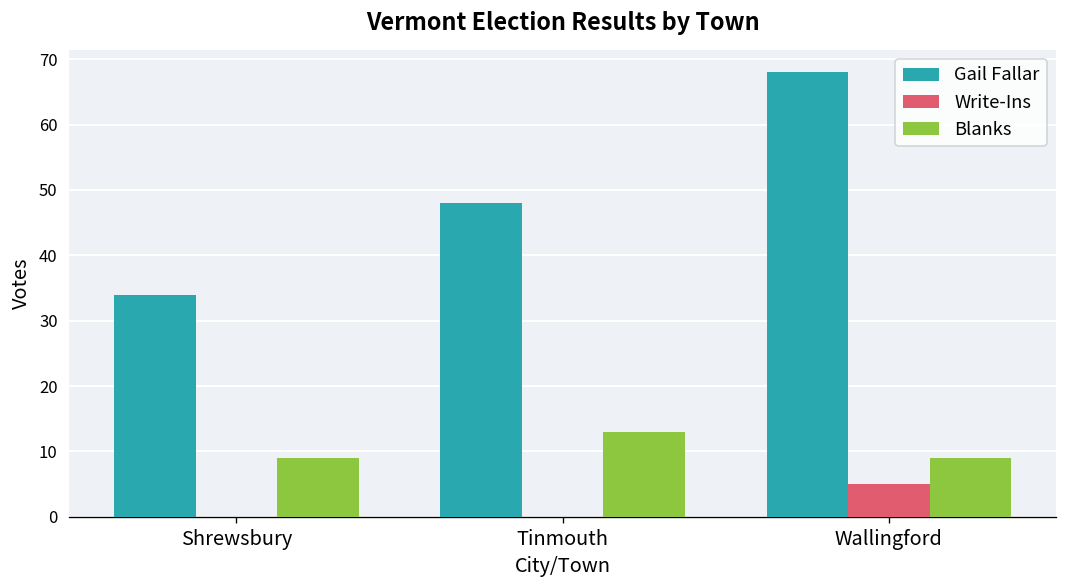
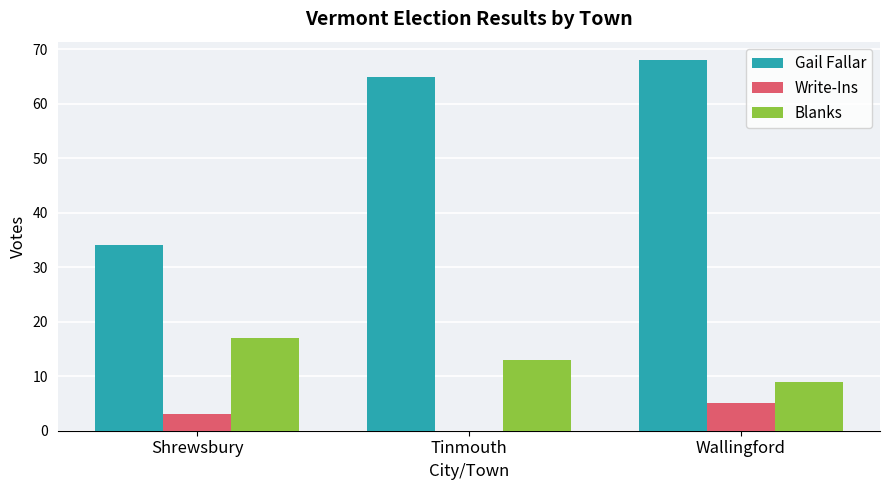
Write-Ins, Shrewsbury: 0 -> 3
Blanks, Shrewsbury: 9 -> 17
Gail Fallar, Tinmouth: 48 -> 65
